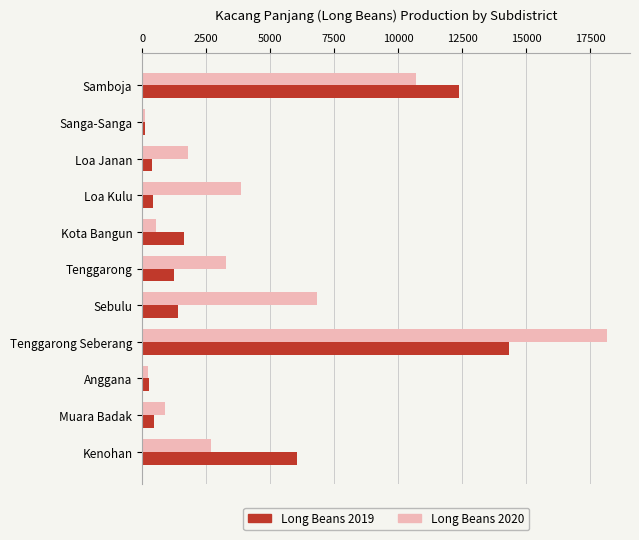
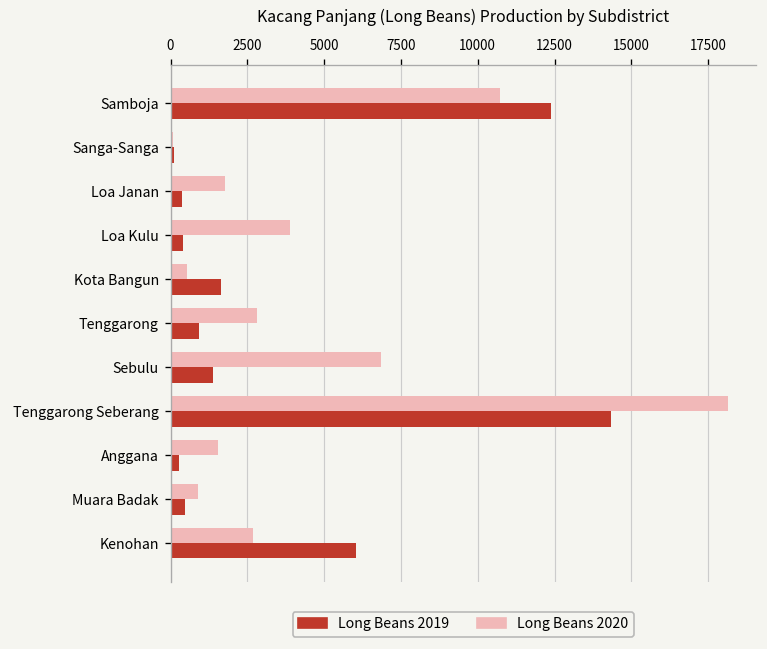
Long Beans 2020, Tenggarong: 3300 -> 2800
Long Beans 2019, Tenggarong: 1300 -> 900
Long Beans 2020, Anggana: 200 -> 1500
